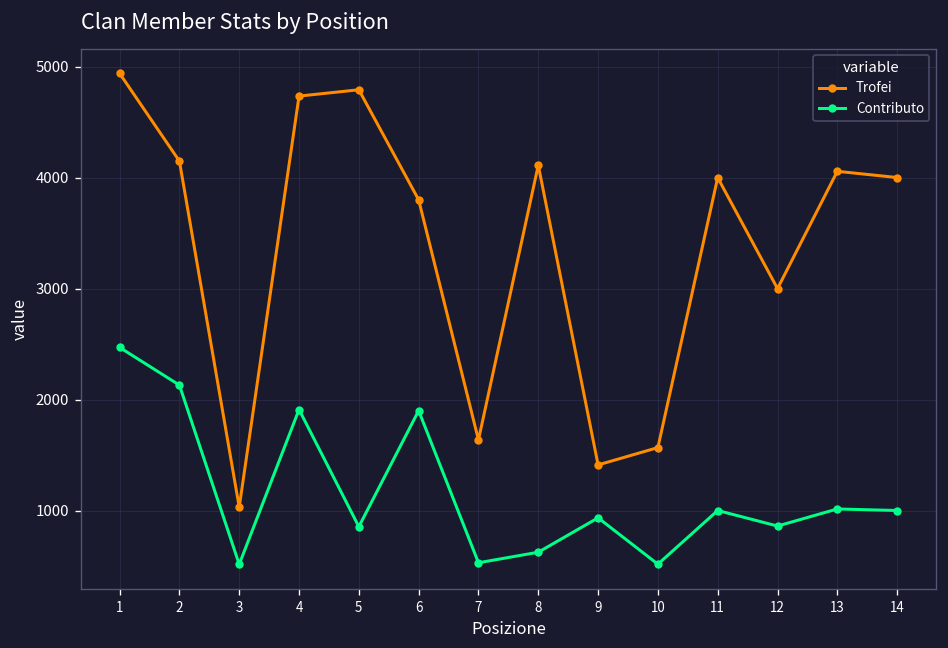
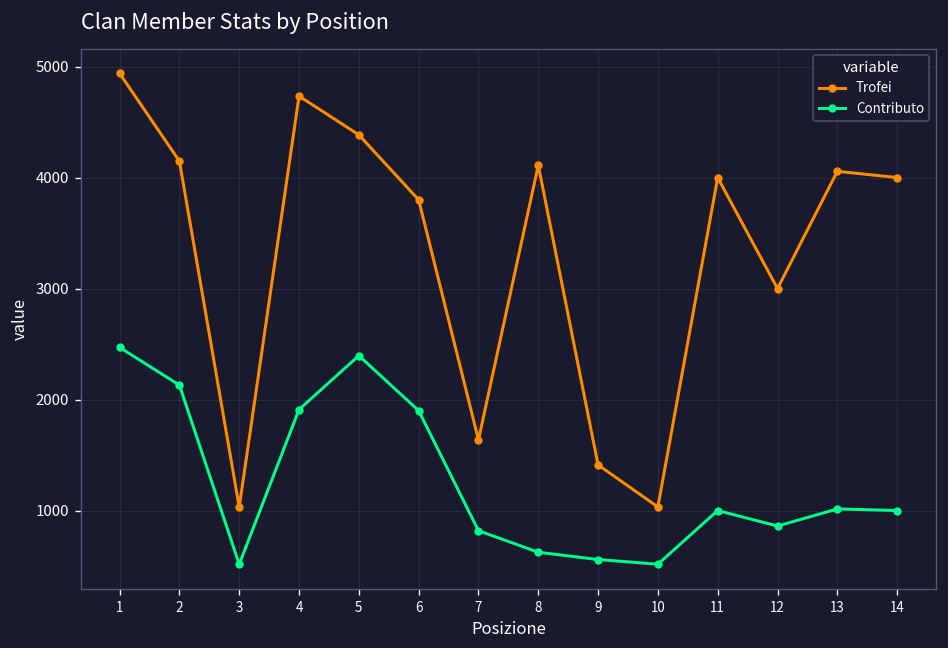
Trofei, 5: 4800 -> 4400
Contributo, 5: 900 -> 2400
Contributo, 7: 500 -> 800
Contributo, 9: 900 -> 600
Trofei, 10: 1600 -> 1000
